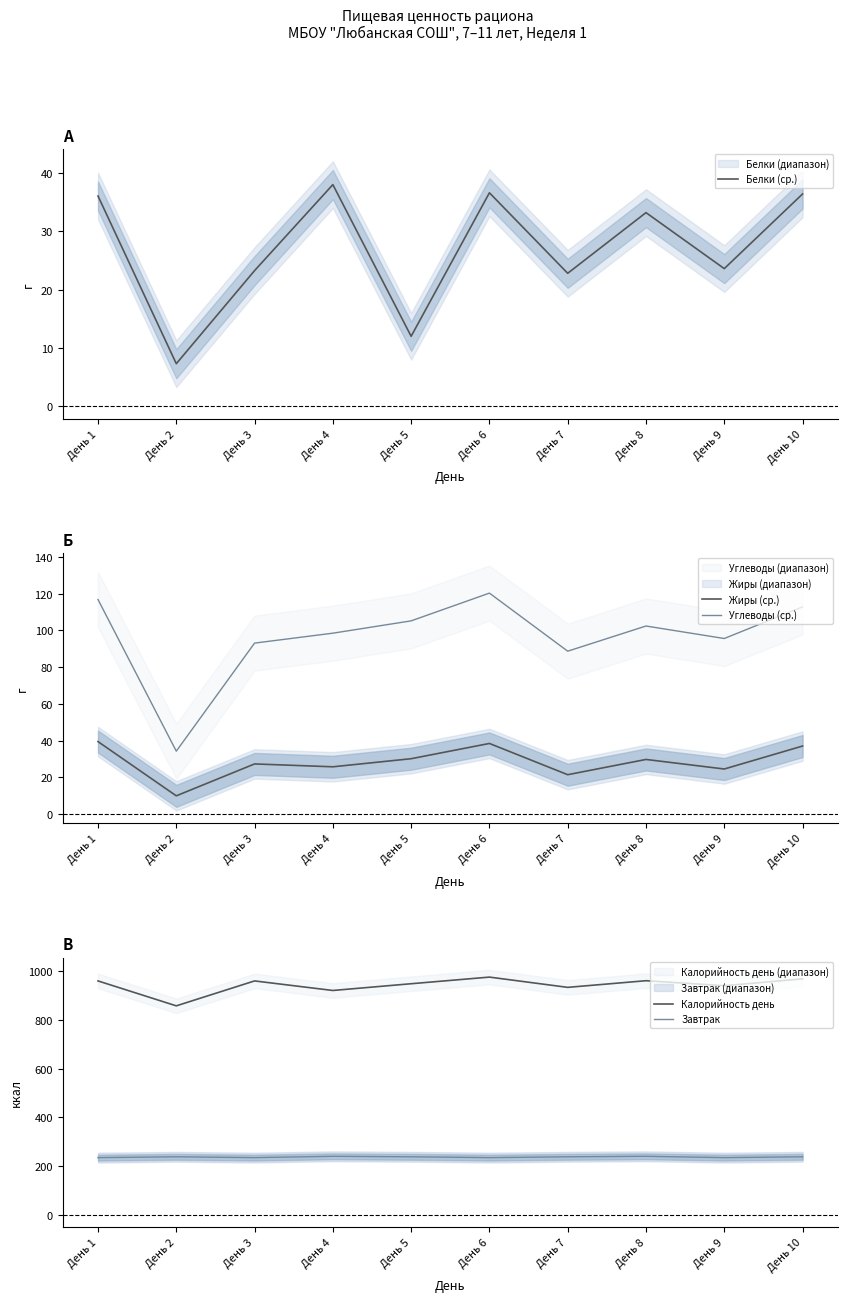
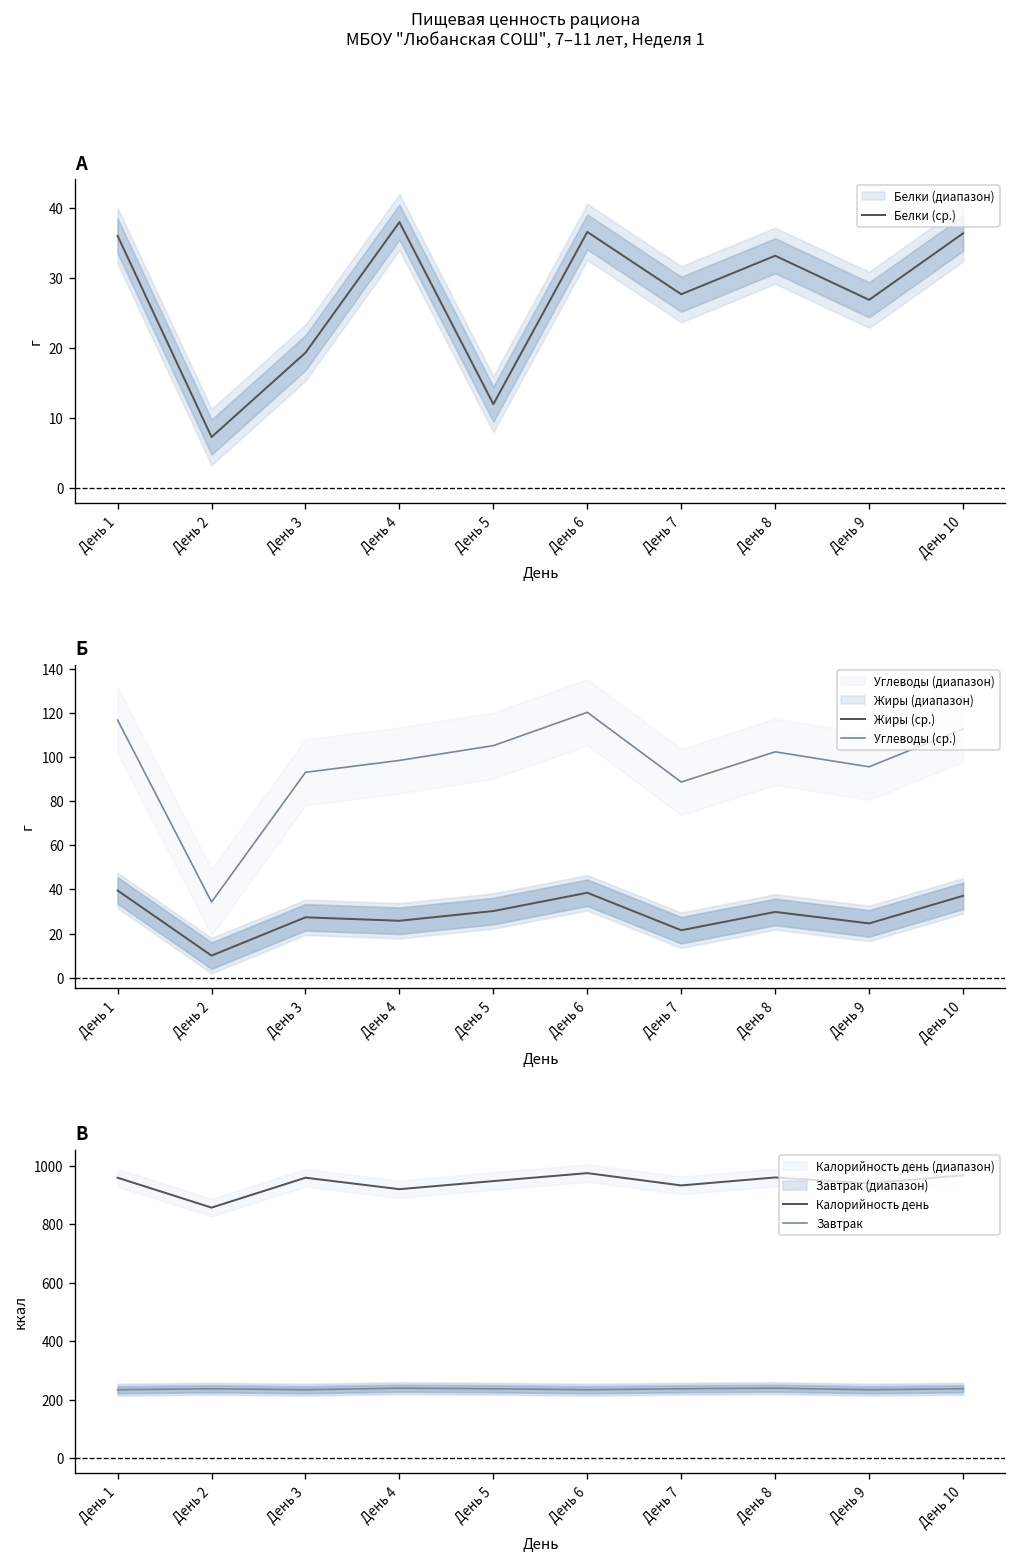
А, Белки (ср.), День 3: 23 -> 19
А, Белки (ср.), День 7: 23 -> 28
А, Белки (ср.), День 9: 24 -> 27
